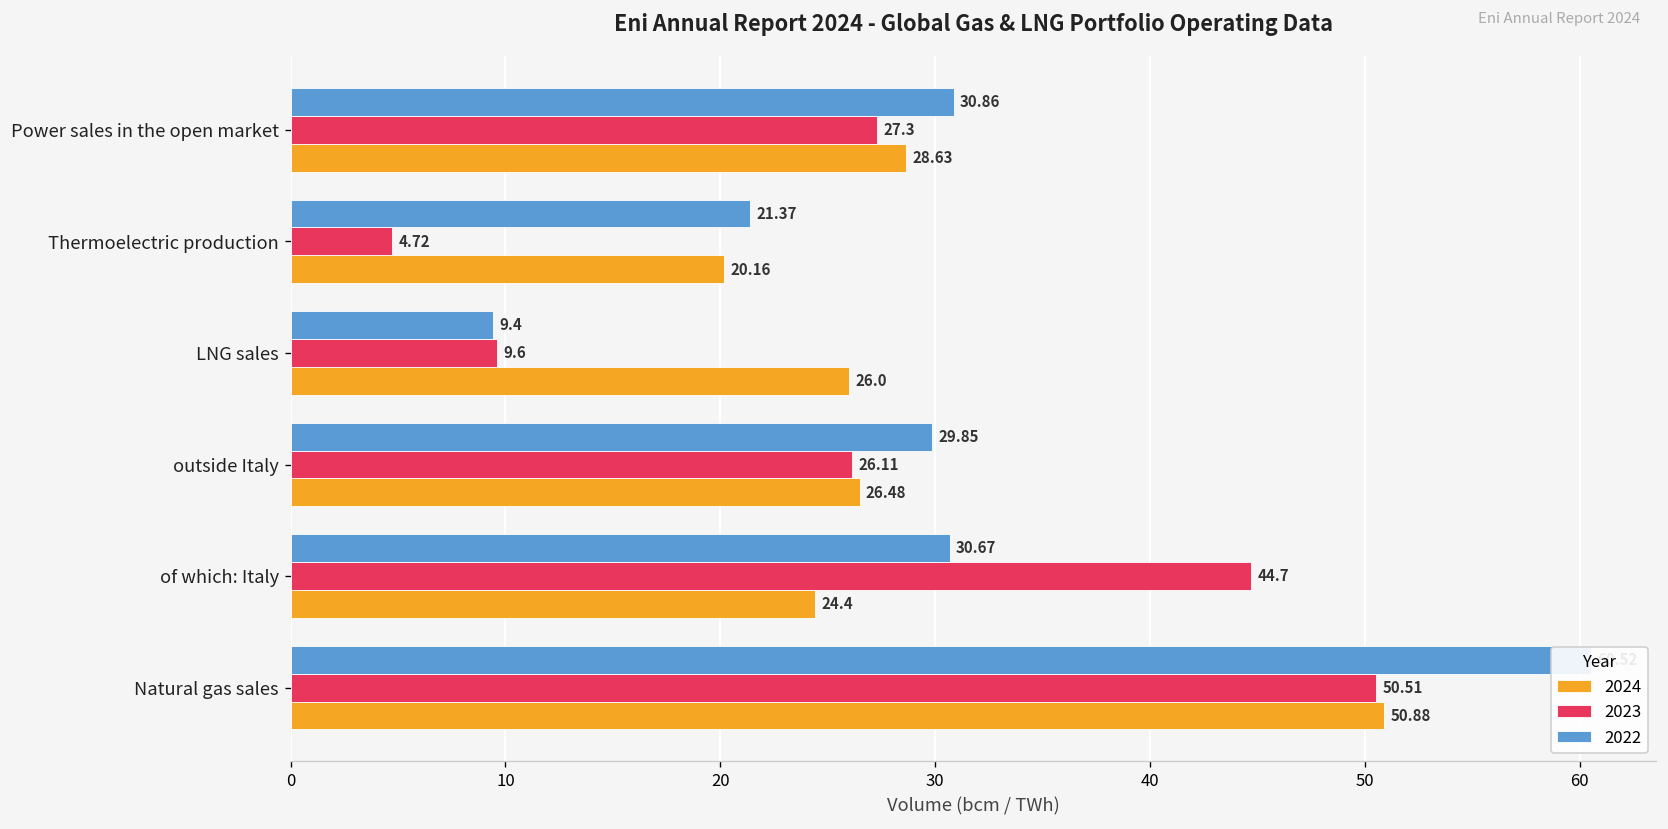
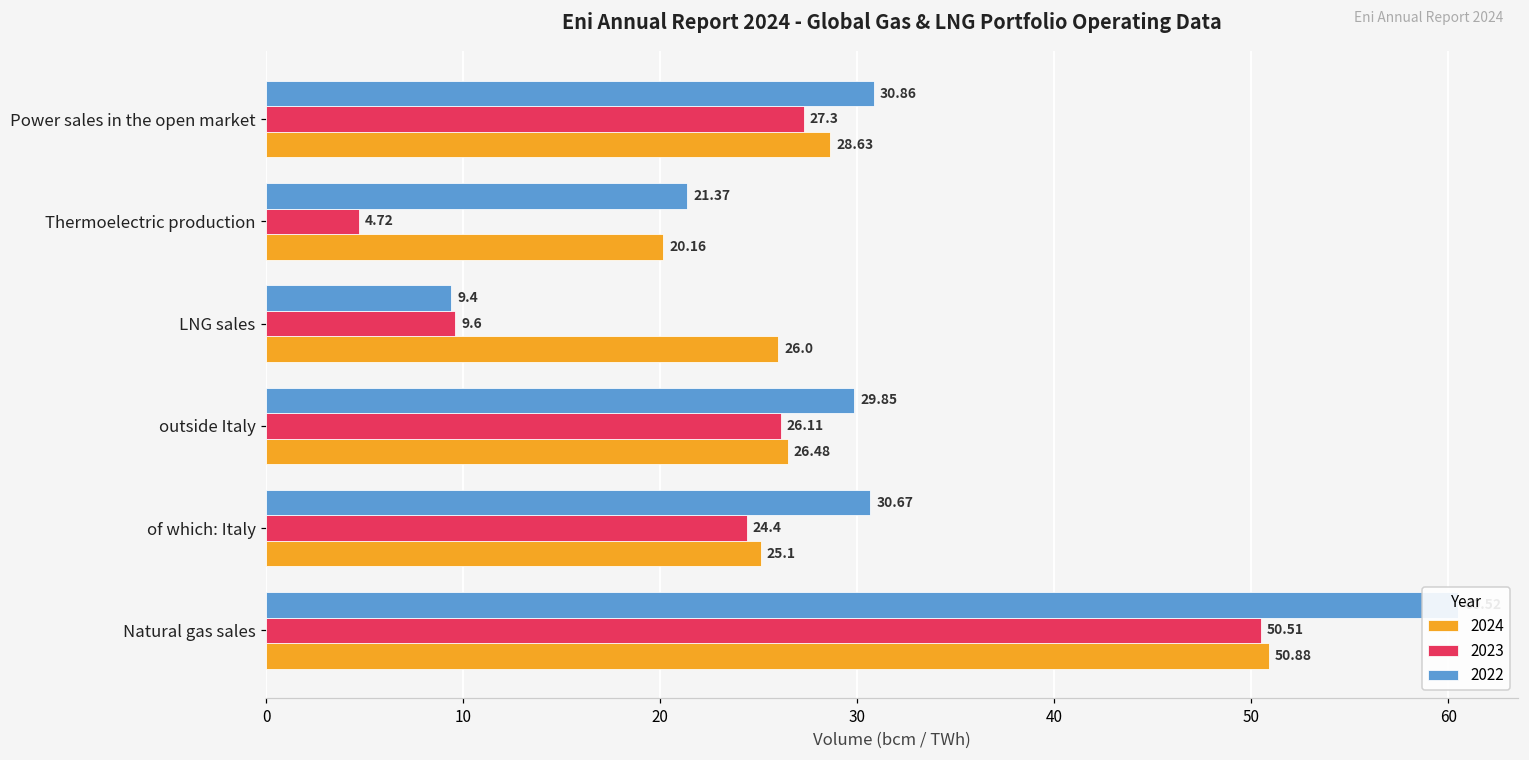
2023, of which: Italy: 44.7 -> 24.4
2024, of which: Italy: 24.4 -> 25.1
